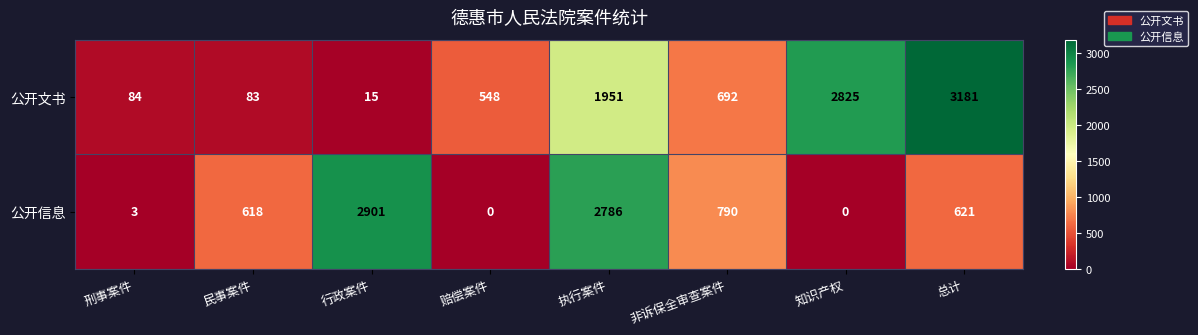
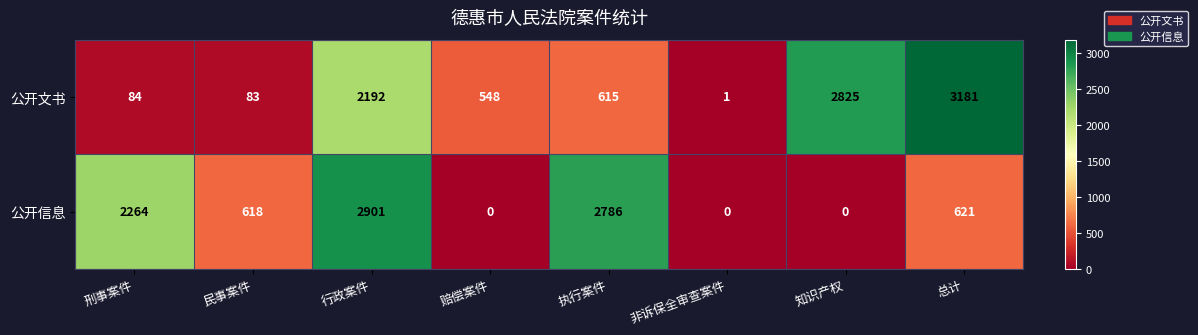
公开文书, 行政案件: 15 -> 2192
公开文书, 执行案件: 1951 -> 615
公开文书, 非诉保全审查案件: 692 -> 1
公开信息, 刑事案件: 3 -> 2264
公开信息, 非诉保全审查案件: 790 -> 0
